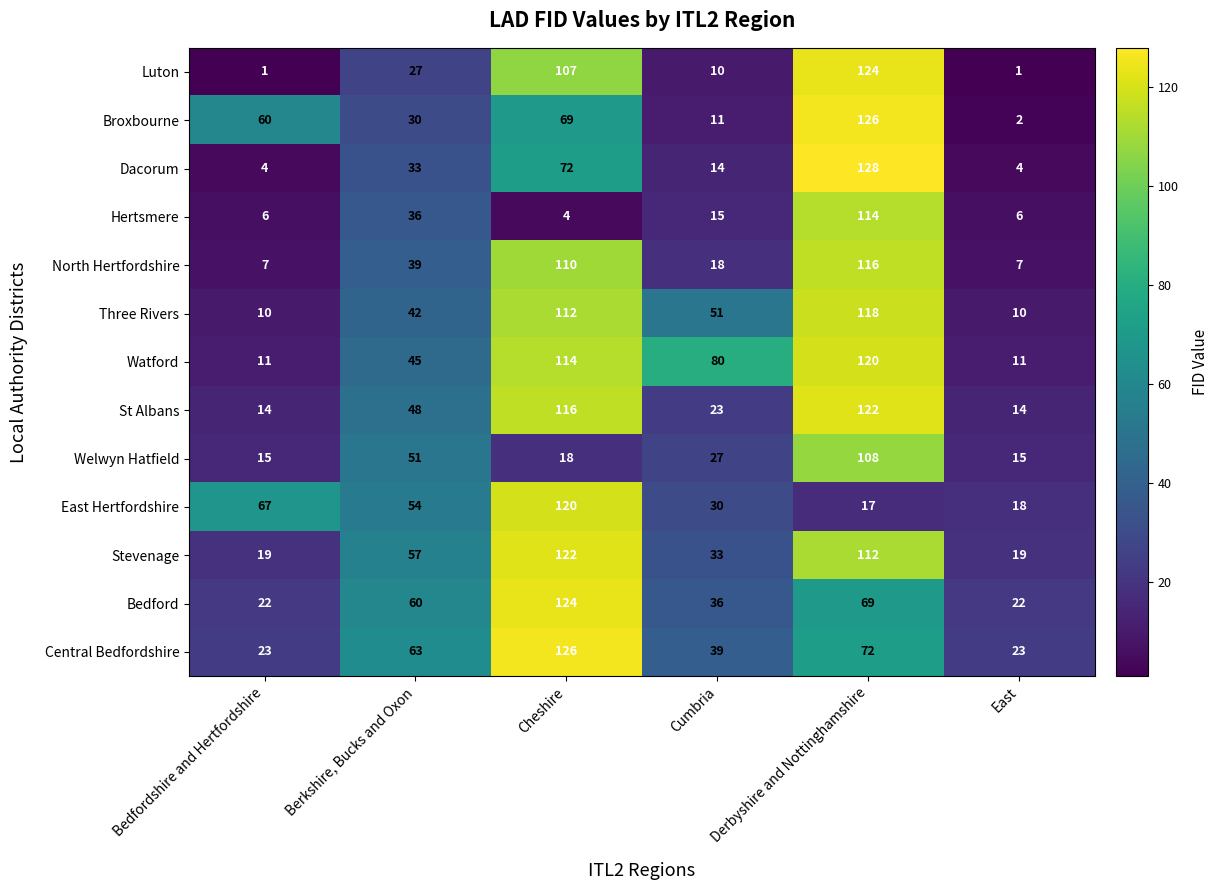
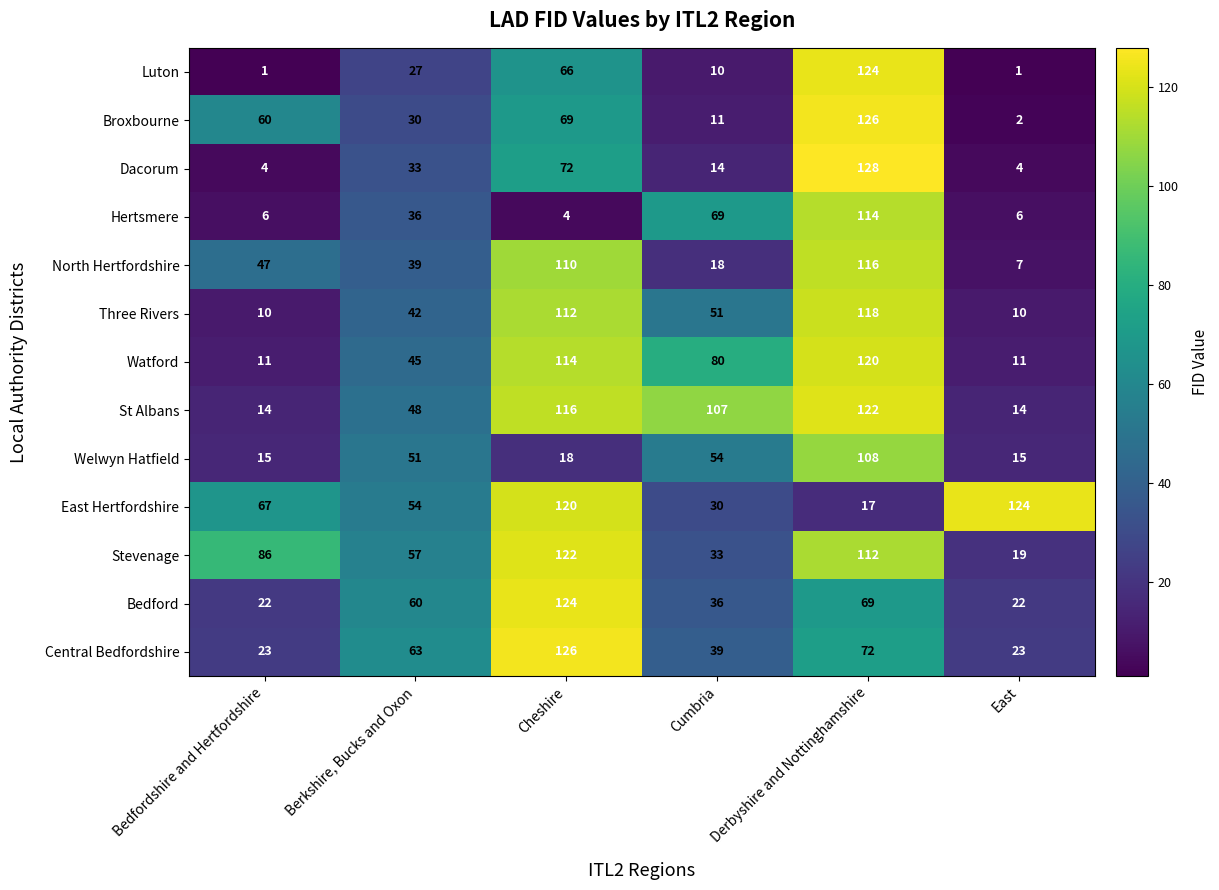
Luton, Cheshire: 107 -> 66
Hertsmere, Cumbria: 15 -> 69
North Hertfordshire, Bedfordshire and Hertfordshire: 7 -> 47
St Albans, Cumbria: 23 -> 107
Welwyn Hatfield, Cumbria: 27 -> 54
East Hertfordshire, East: 18 -> 124
Stevenage, Bedfordshire and Hertfordshire: 19 -> 86
